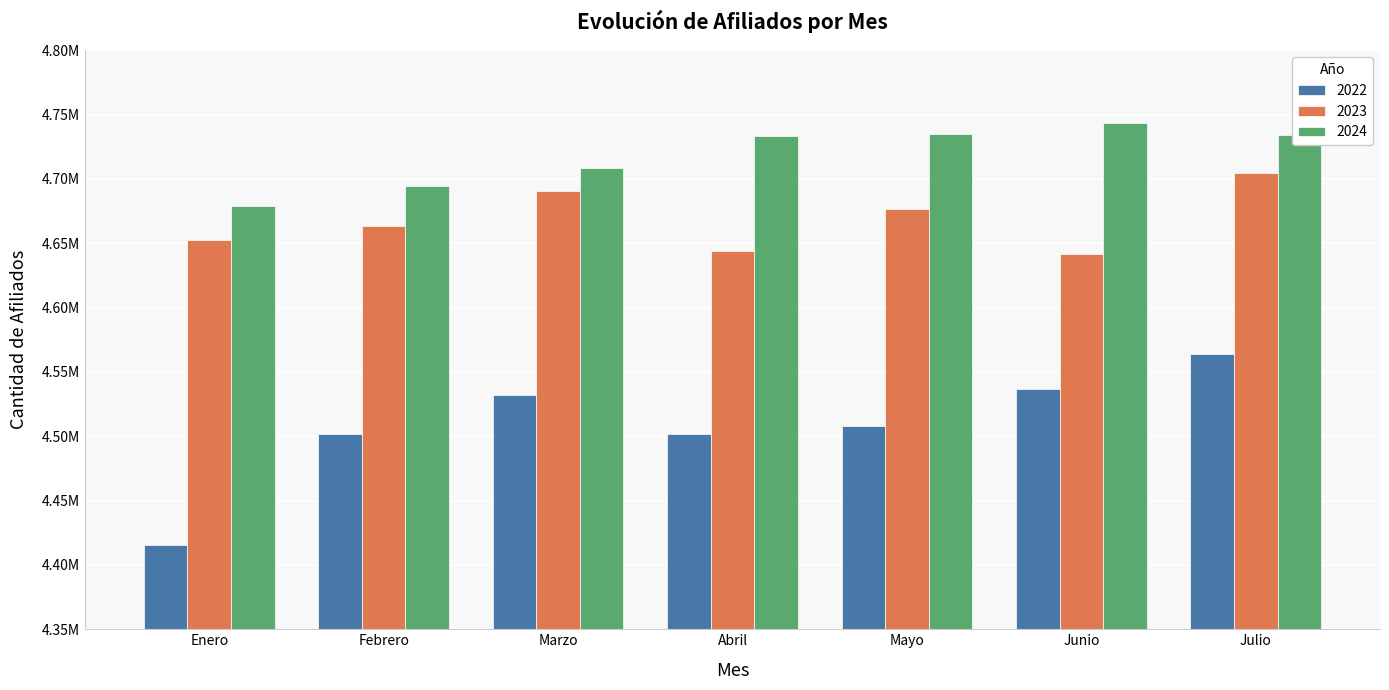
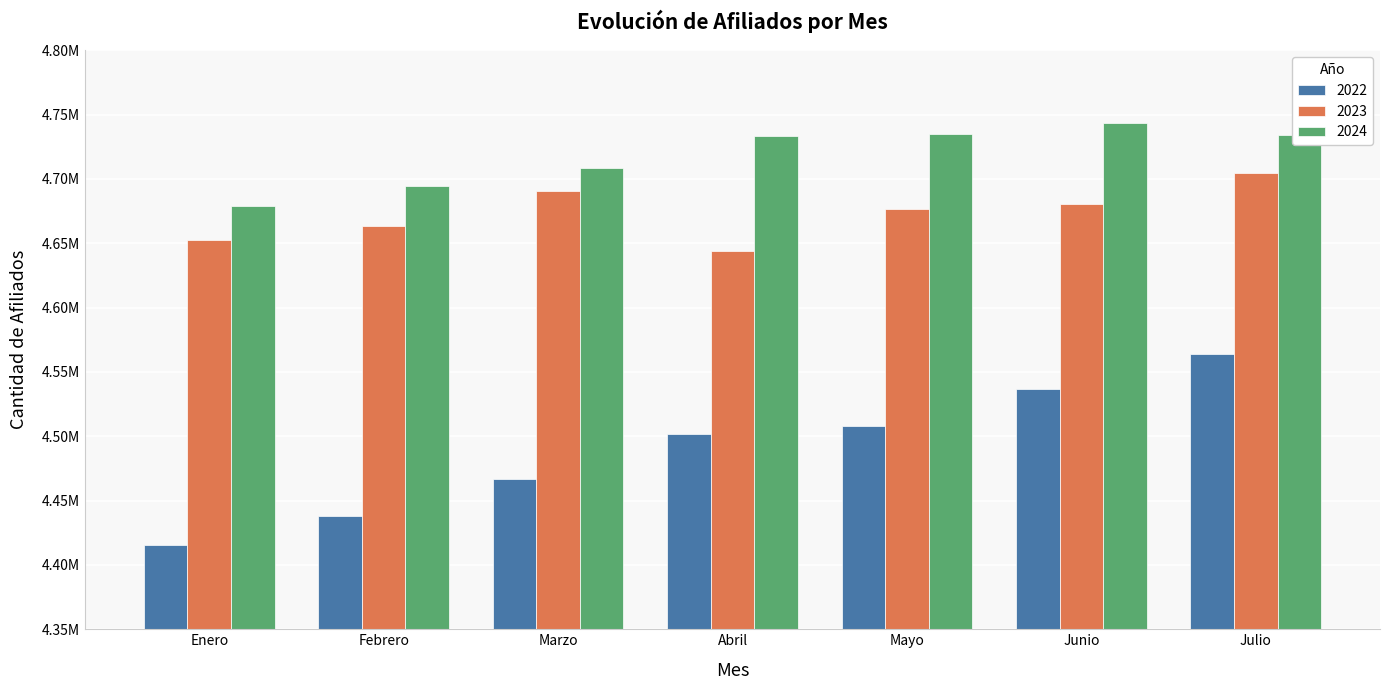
2022, Febrero: 4502000 -> 4438000
2022, Marzo: 4532000 -> 4466000
2023, Junio: 4642000 -> 4680000
